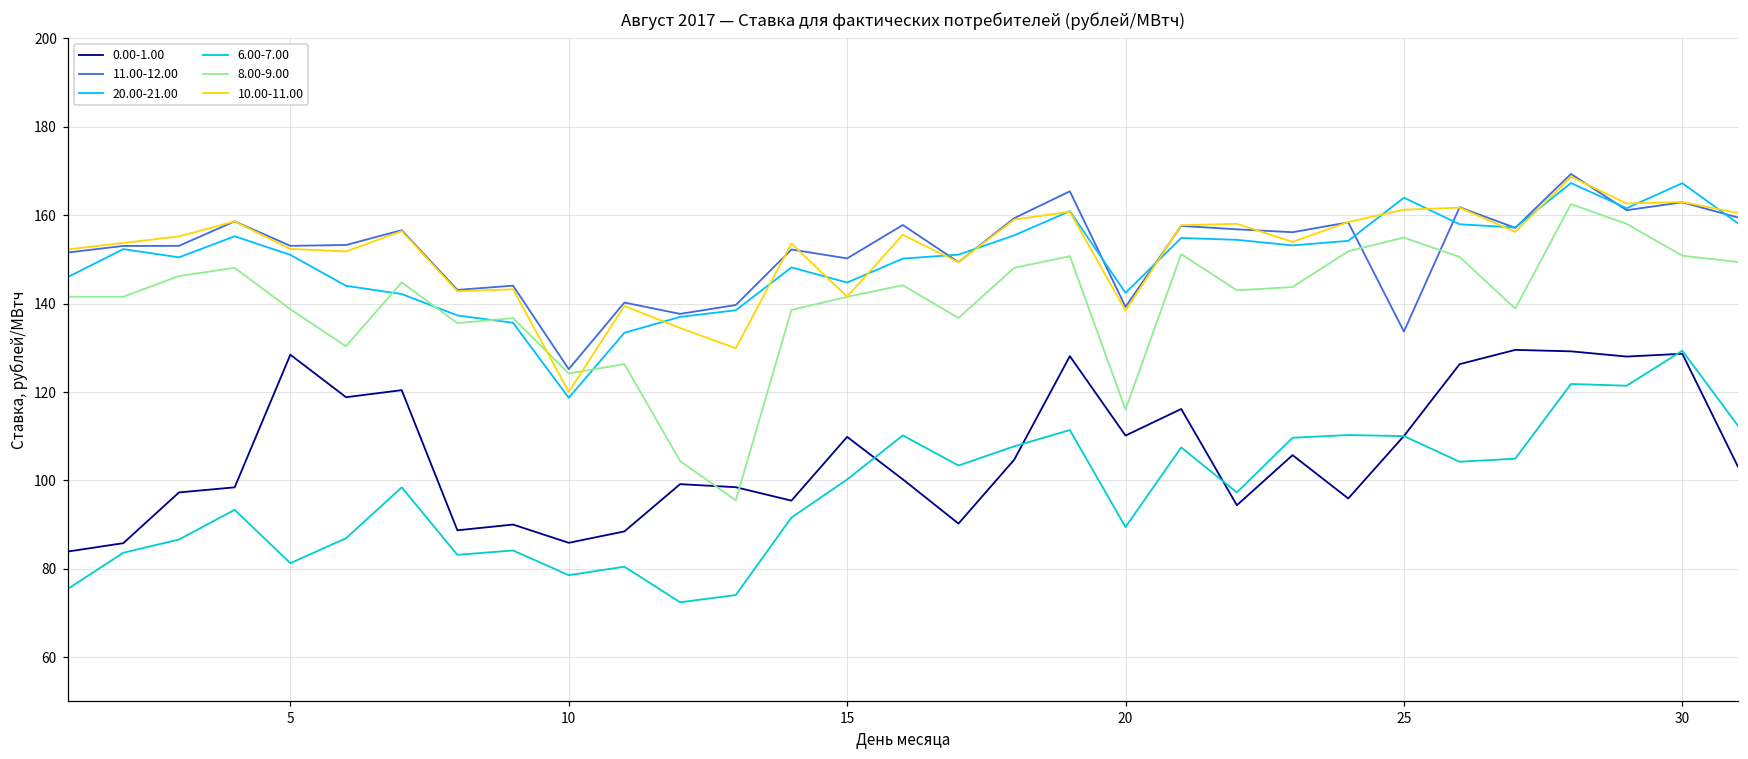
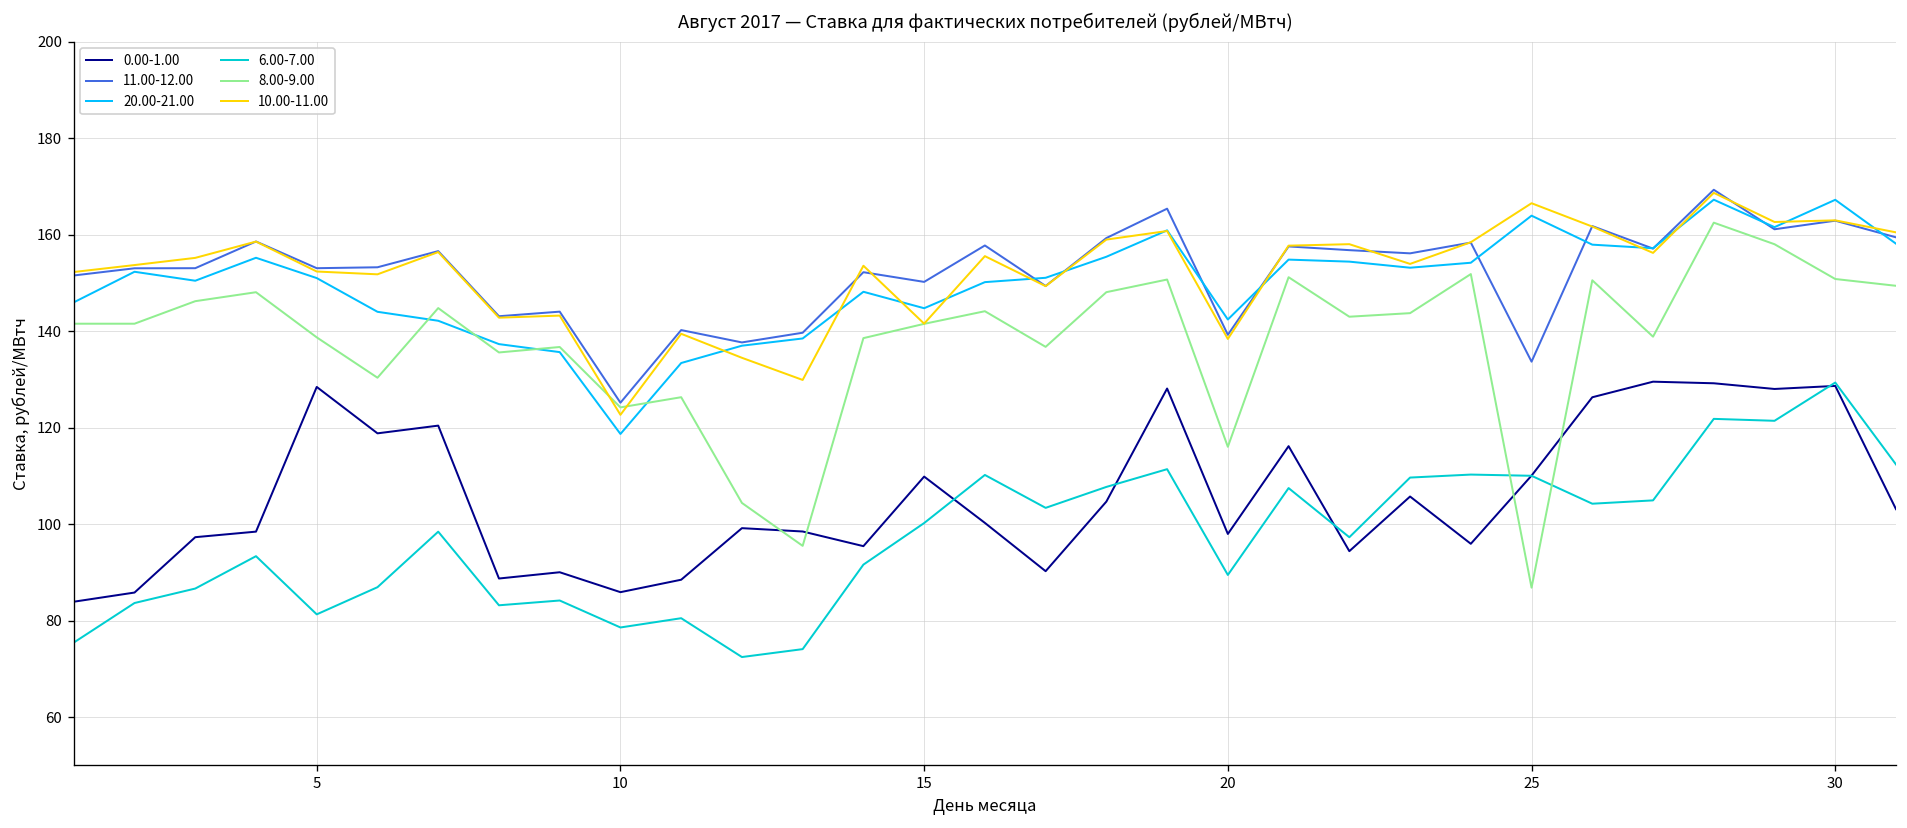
10.00-11.00, 10: 120 -> 123
0.00-1.00, 20: 110 -> 98
8.00-9.00, 25: 155 -> 87
10.00-11.00, 25: 161 -> 167
